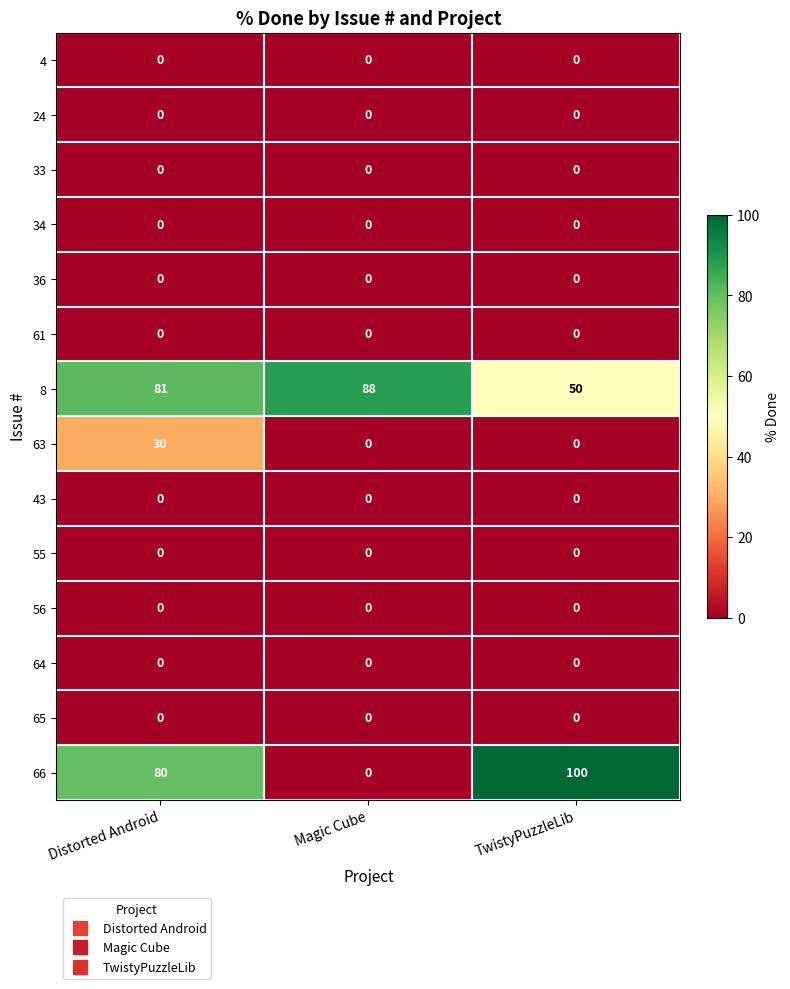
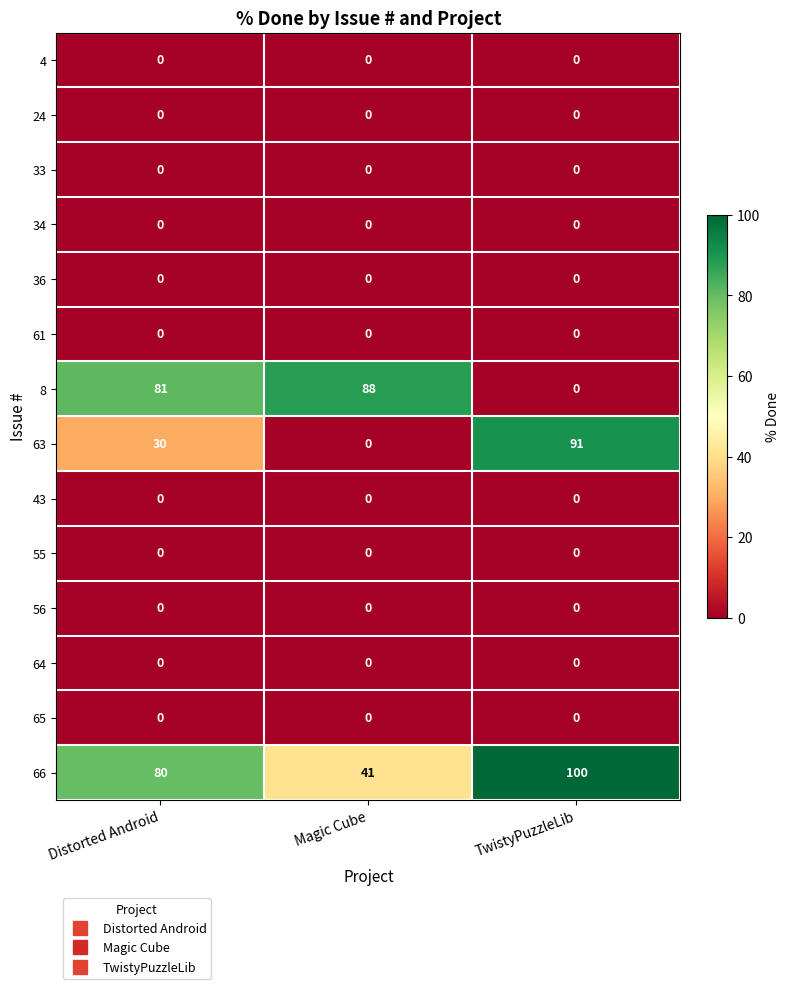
8, TwistyPuzzleLib: 50 -> 0
63, TwistyPuzzleLib: 0 -> 91
66, Magic Cube: 0 -> 41
